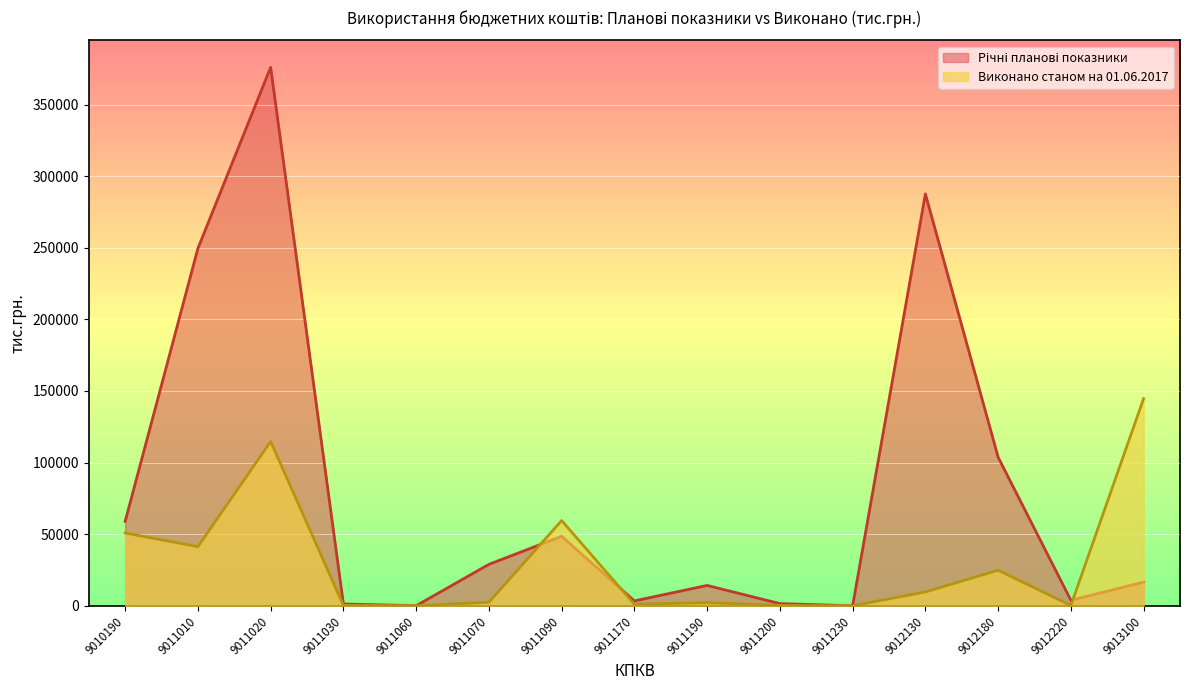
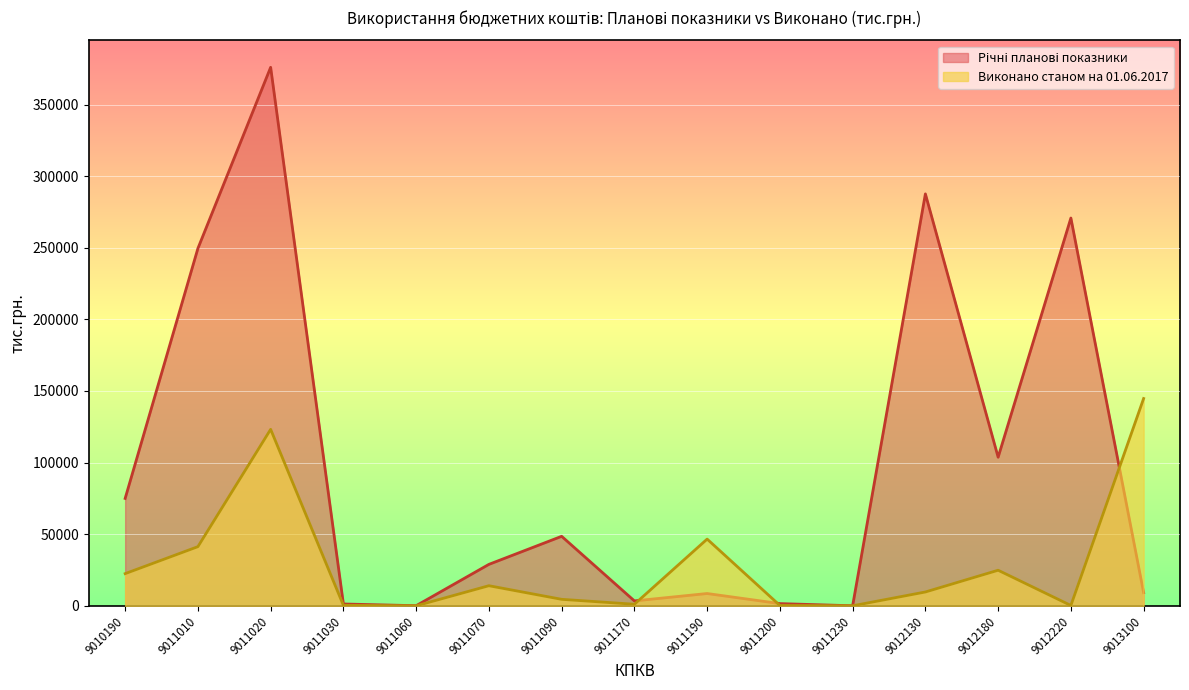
Річні планові показники, 9010190: 59000 -> 75000
Виконано станом на 01.06.2017, 9010190: 51000 -> 22000
Виконано станом на 01.06.2017, 9011020: 115000 -> 123000
Виконано станом на 01.06.2017, 9011070: 2000 -> 14000
Виконано станом на 01.06.2017, 9011090: 60000 -> 5000
Річні планові показники, 9011190: 14000 -> 9000
Виконано станом на 01.06.2017, 9011190: 2000 -> 47000
Річні планові показники, 9012220: 4000 -> 271000
Річні планові показники, 9013100: 17000 -> 9000
